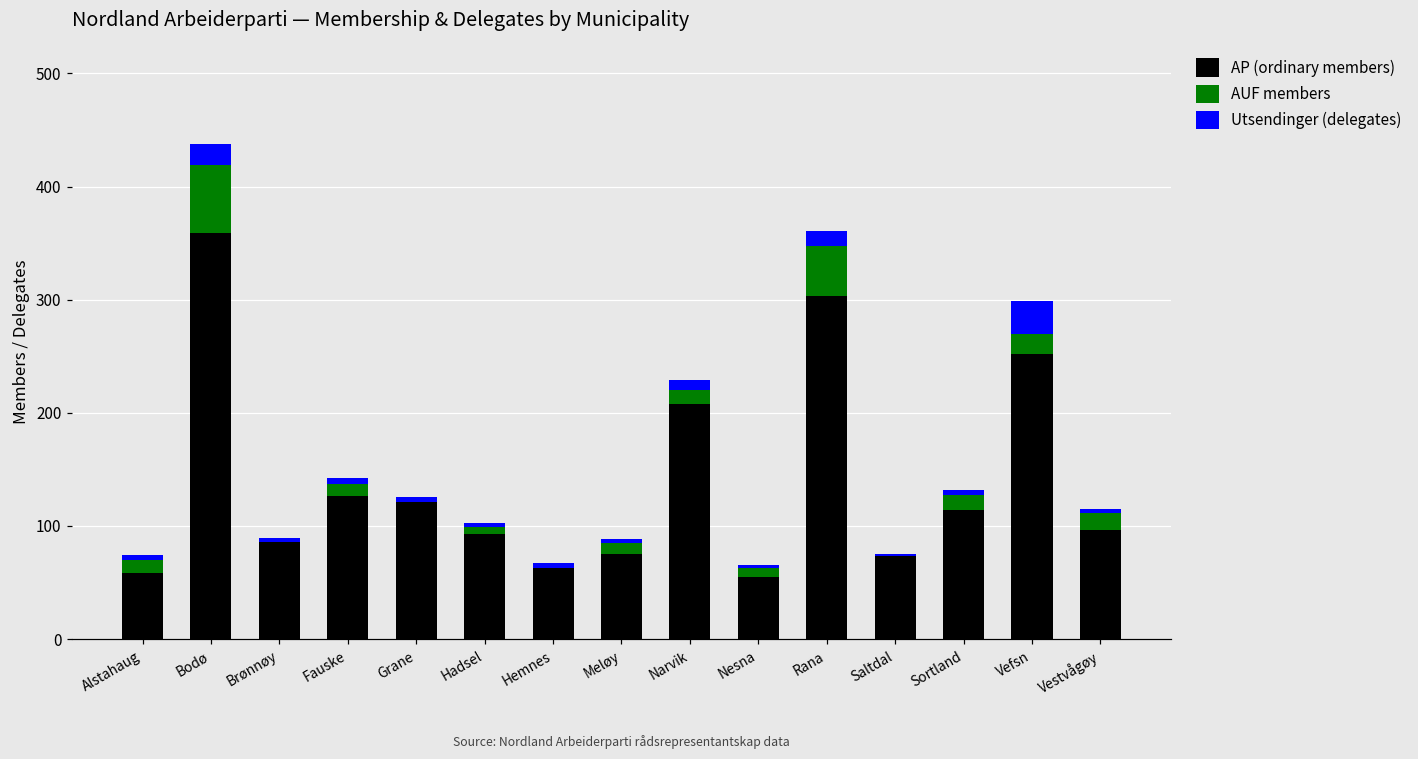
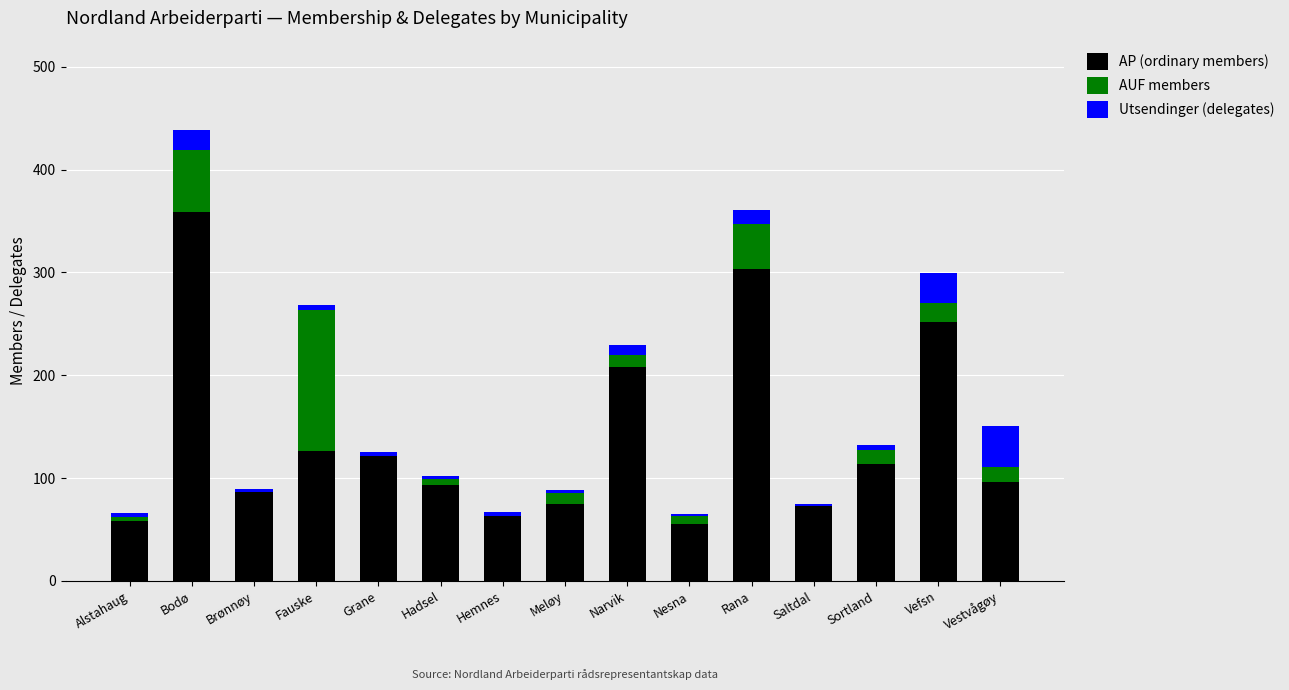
AUF members, Alstahaug: 12 -> 4
AUF members, Fauske: 11 -> 137
Utsendinger (delegates), Vestvågøy: 4 -> 40
